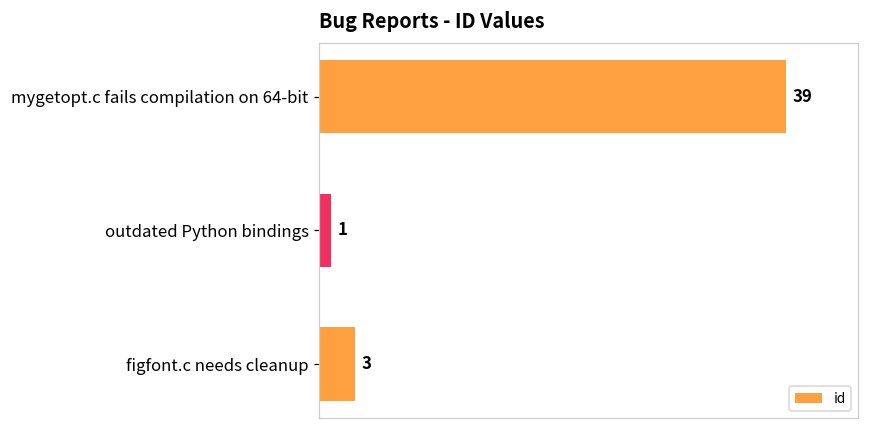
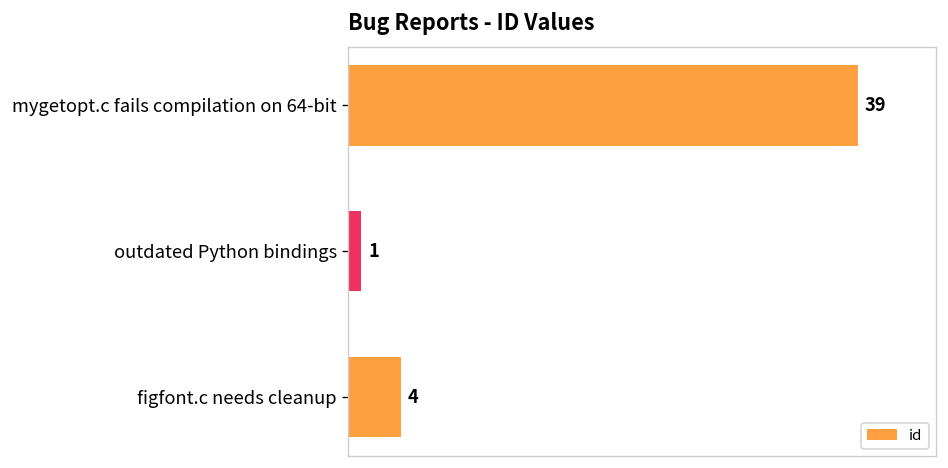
figfont.c needs cleanup: 3 -> 4
